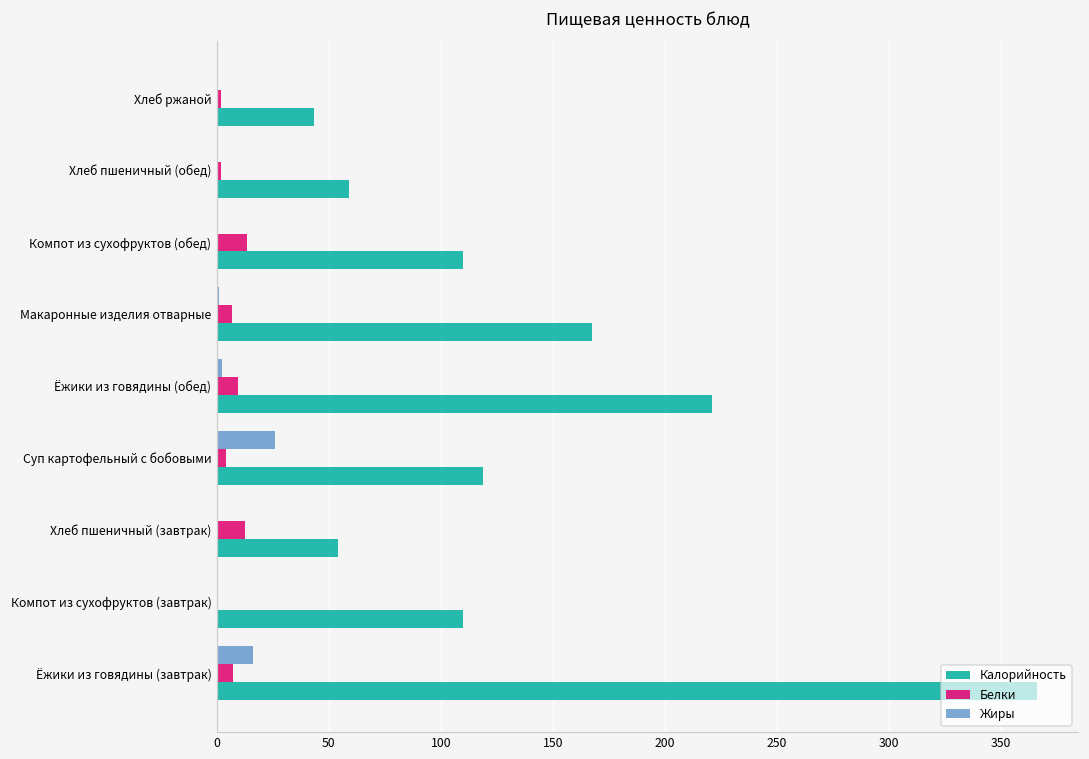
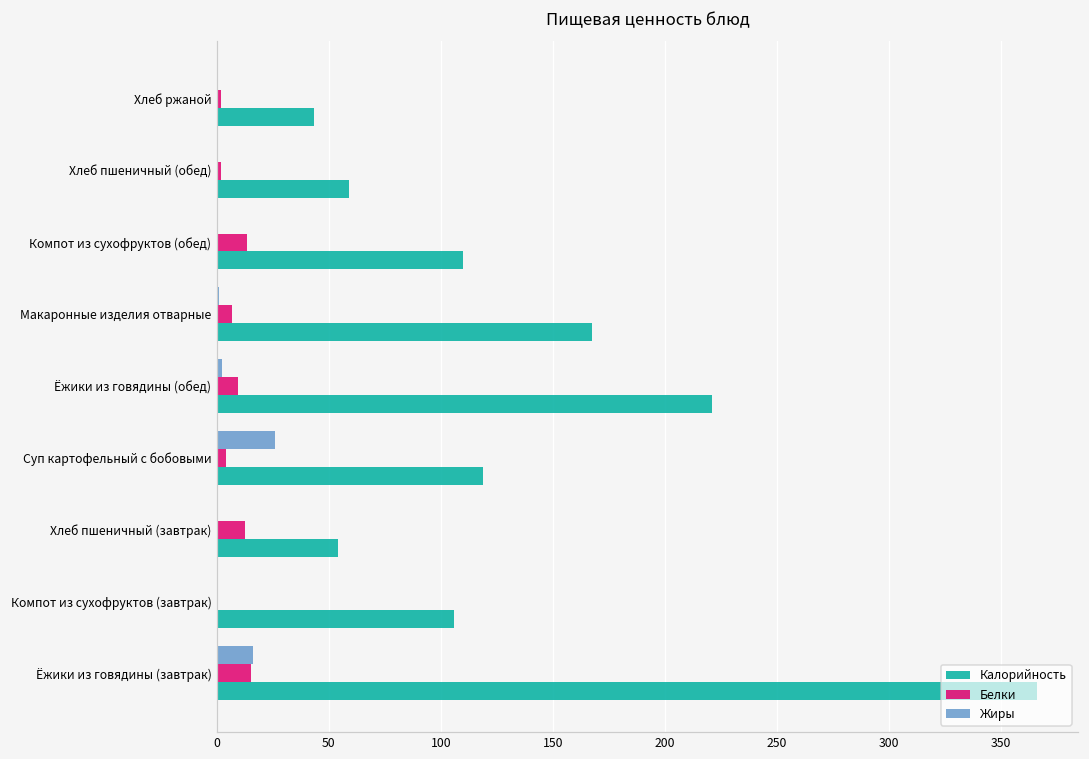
Калорийность, Компот из сухофруктов (завтрак): 110 -> 106
Белки, Ёжики из говядины (завтрак): 7 -> 15
